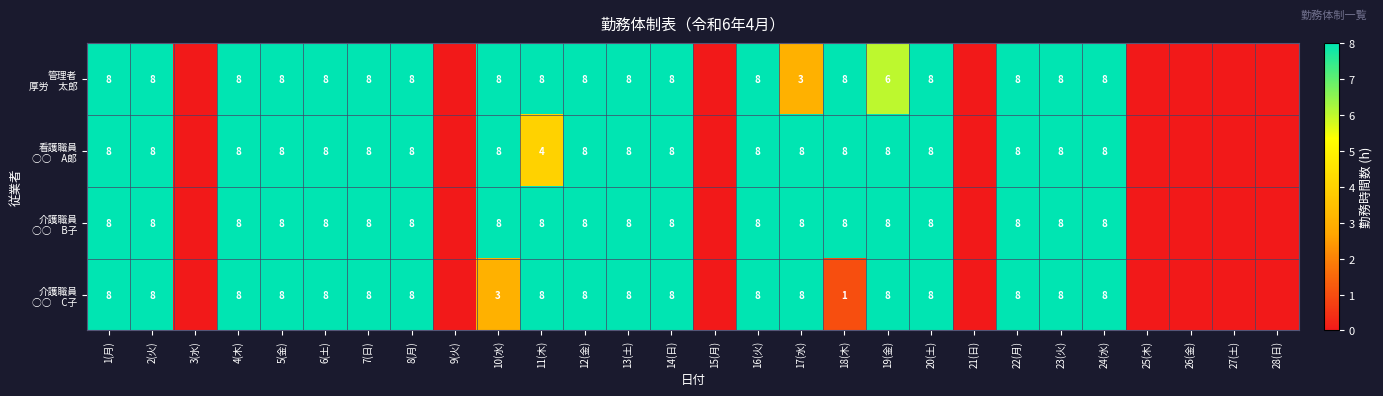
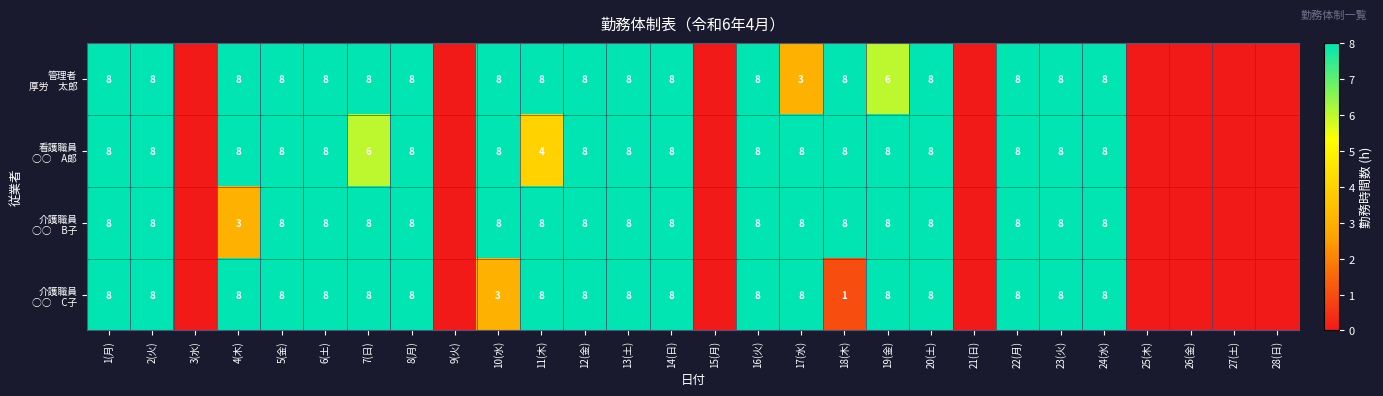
看護職員 ○○ A郞, 7(日): 8 -> 6
介護職員 ○○ B子, 4(木): 8 -> 3
